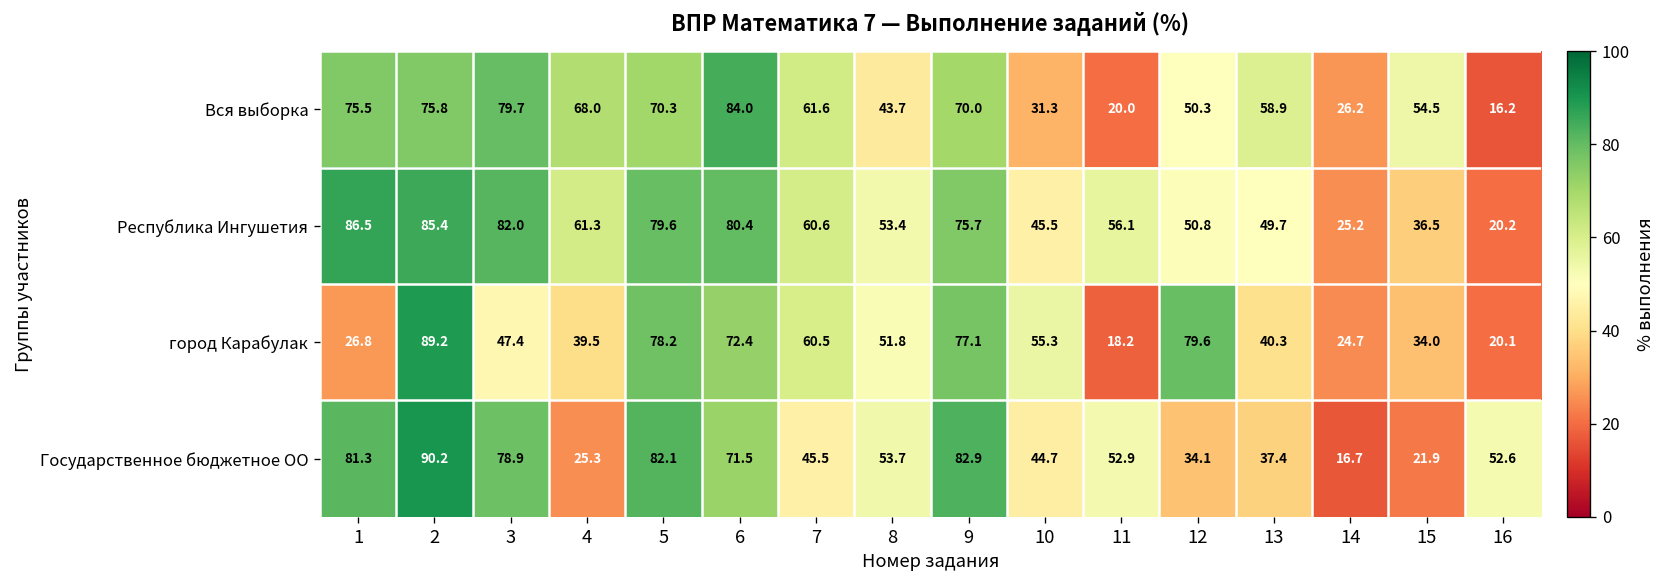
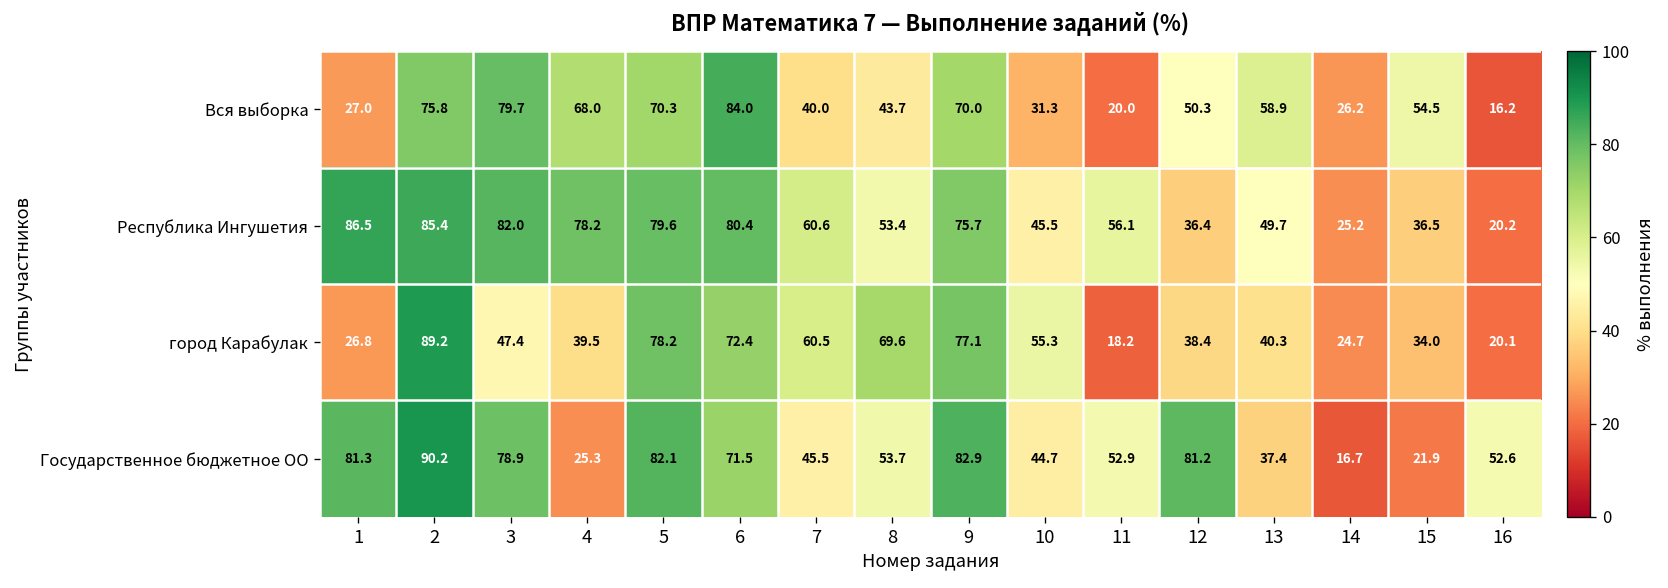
Вся выборка, 1: 75.5 -> 27.0
Вся выборка, 7: 61.6 -> 40.0
Республика Ингушетия, 4: 61.3 -> 78.2
Республика Ингушетия, 12: 50.8 -> 36.4
город Карабулак, 8: 51.8 -> 69.6
город Карабулак, 12: 79.6 -> 38.4
Государственное бюджетное ОО, 12: 34.1 -> 81.2
